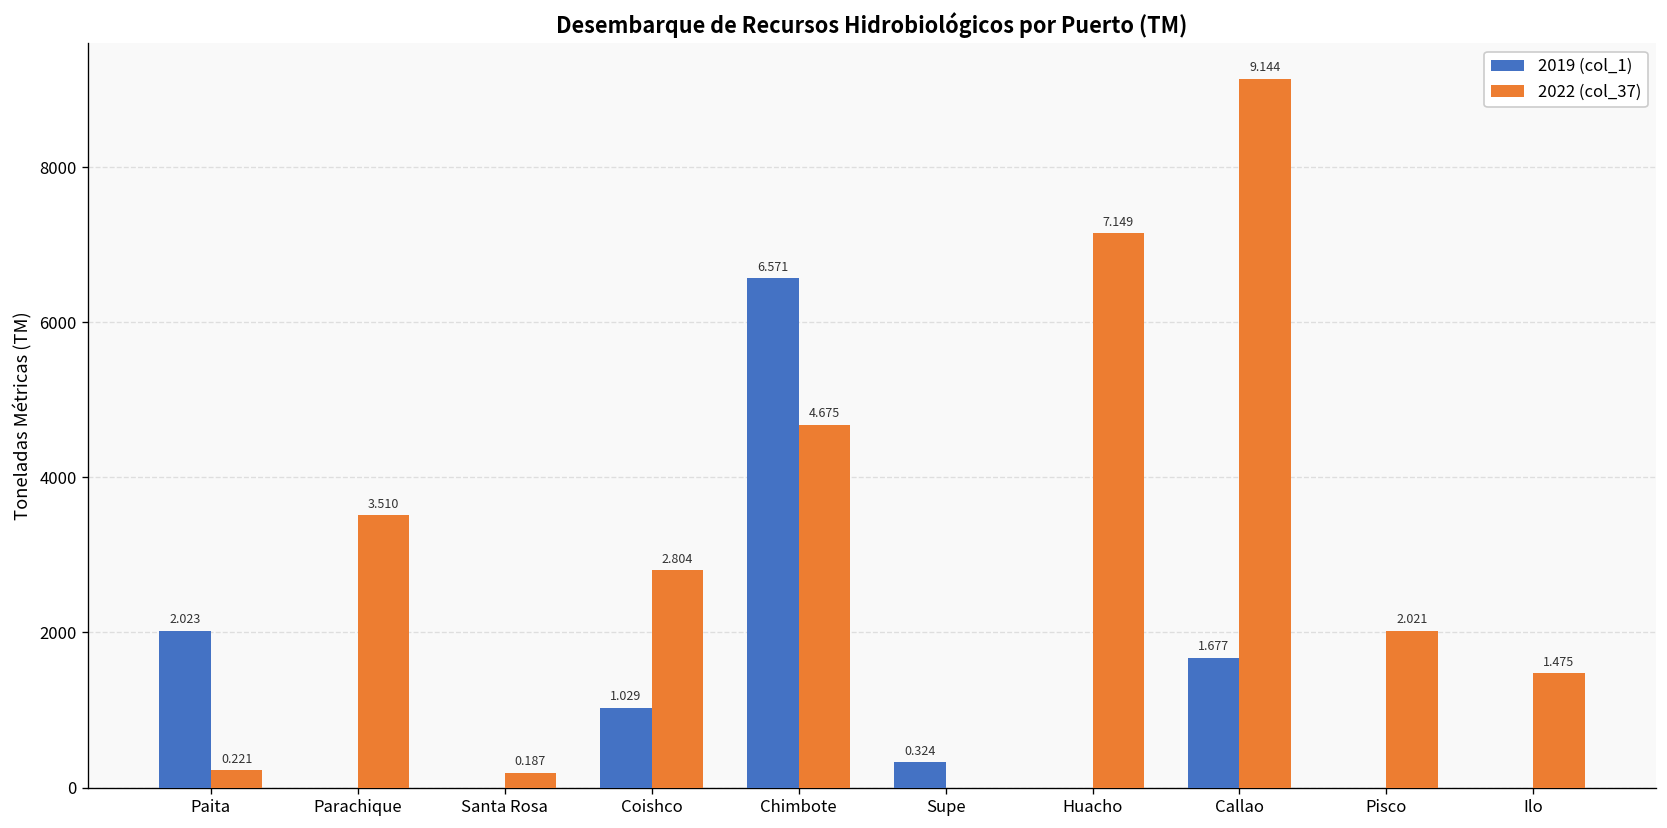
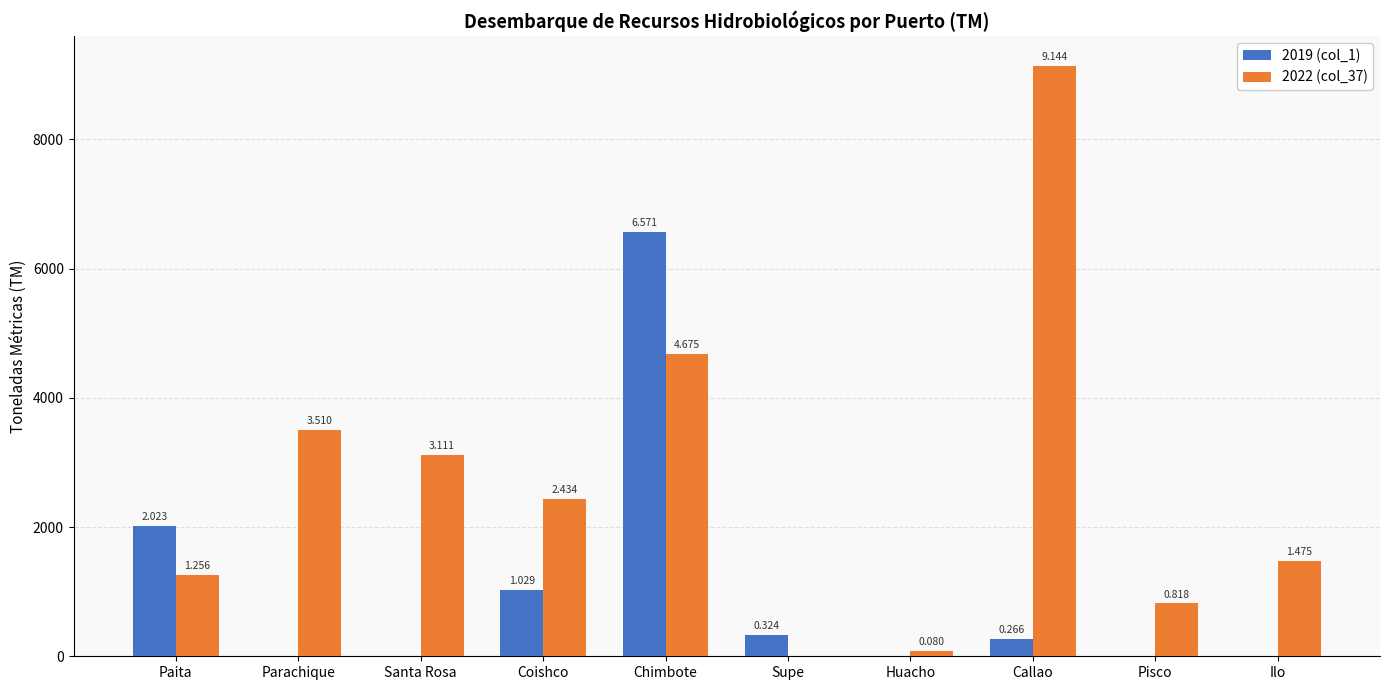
2022 (col_37), Paita: 0.221 -> 1.256
2022 (col_37), Santa Rosa: 0.187 -> 3.111
2022 (col_37), Coishco: 2.804 -> 2.434
2022 (col_37), Huacho: 7.149 -> 0.080
2019 (col_1), Callao: 1.677 -> 0.266
2022 (col_37), Pisco: 2.021 -> 0.818
